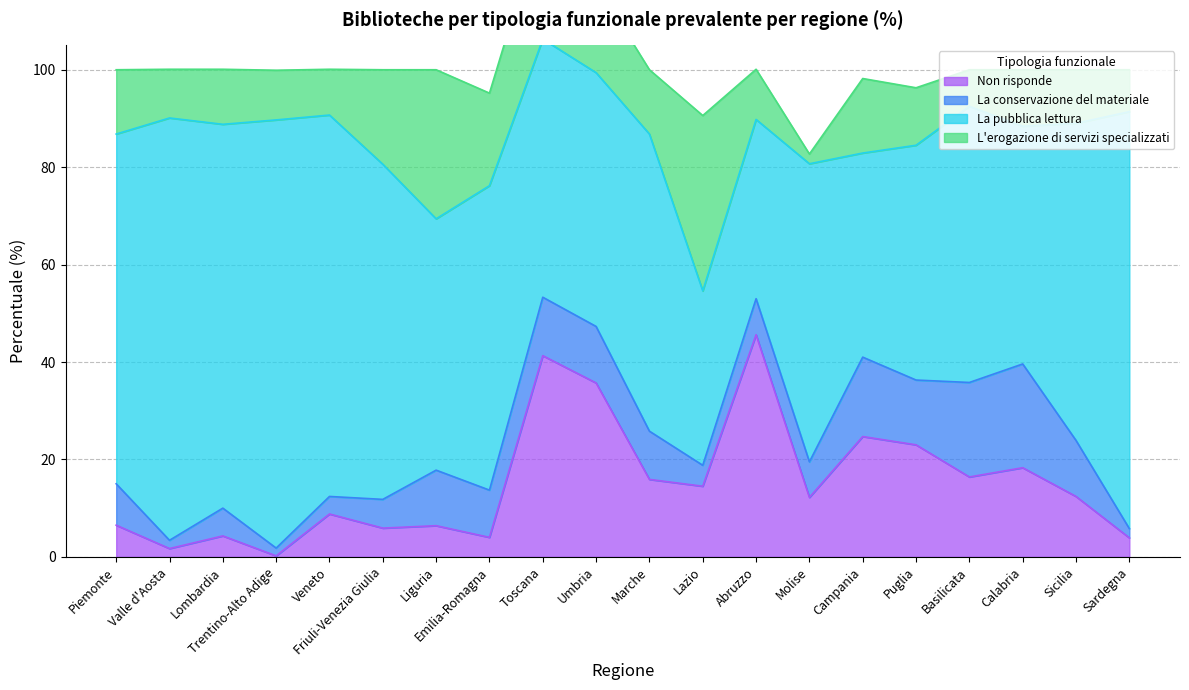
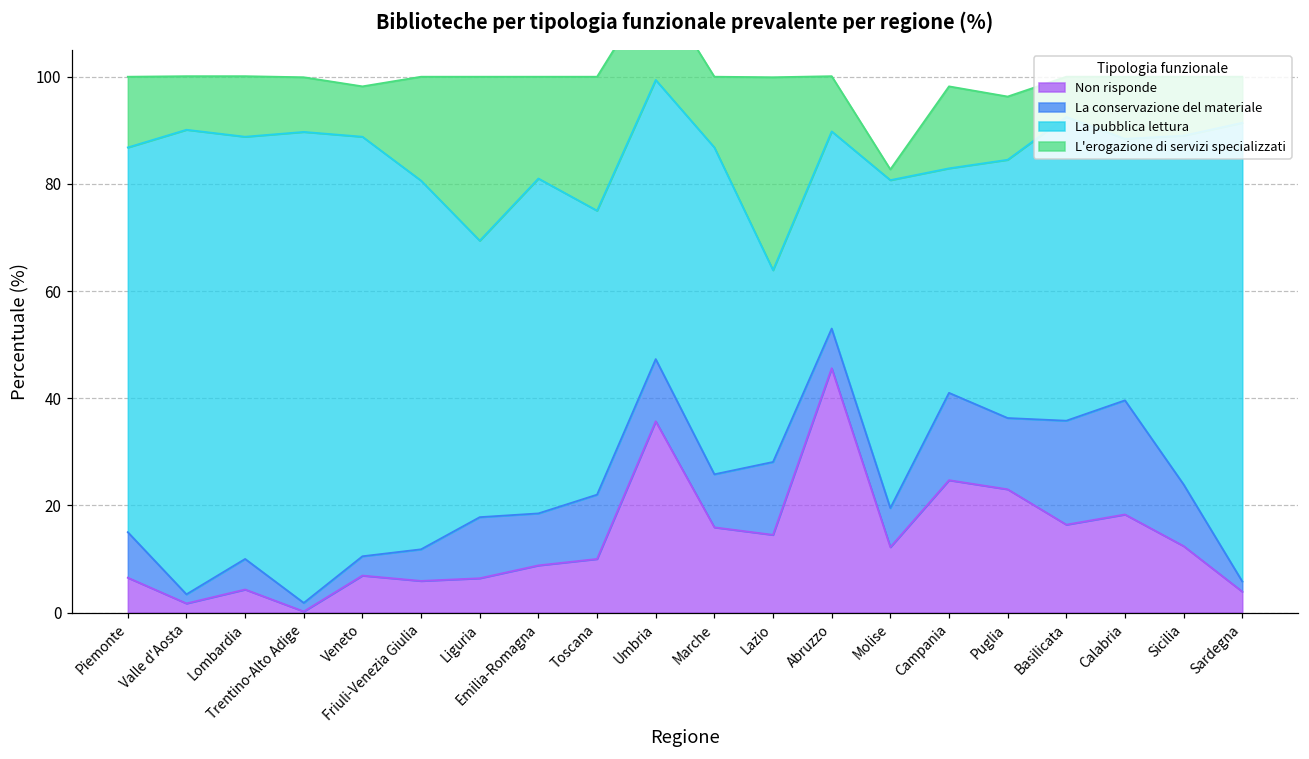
Non risponde, Veneto: 9 -> 7
Non risponde, Emilia-Romagna: 4 -> 9
Non risponde, Toscana: 41 -> 10
La conservazione del materiale, Lazio: 4 -> 14
